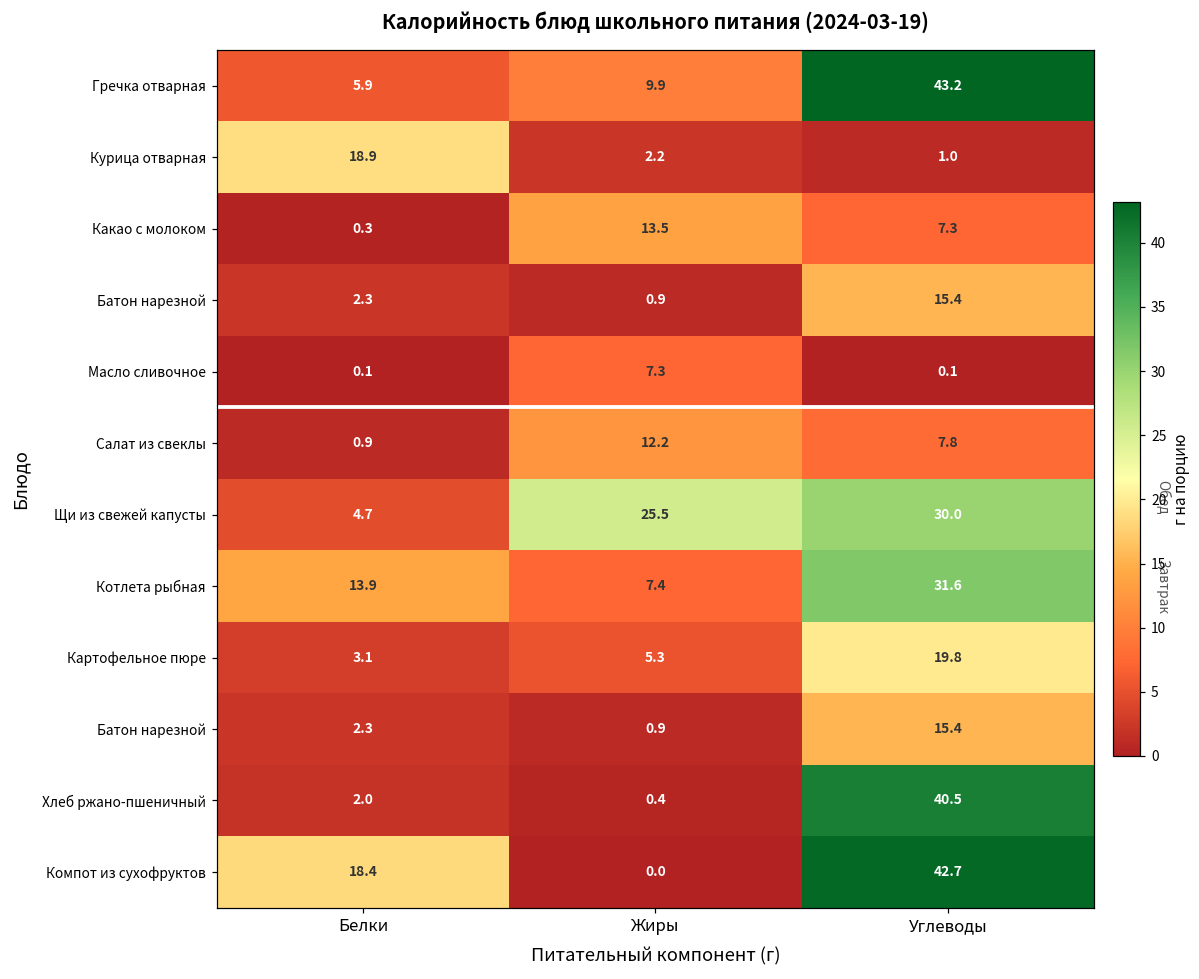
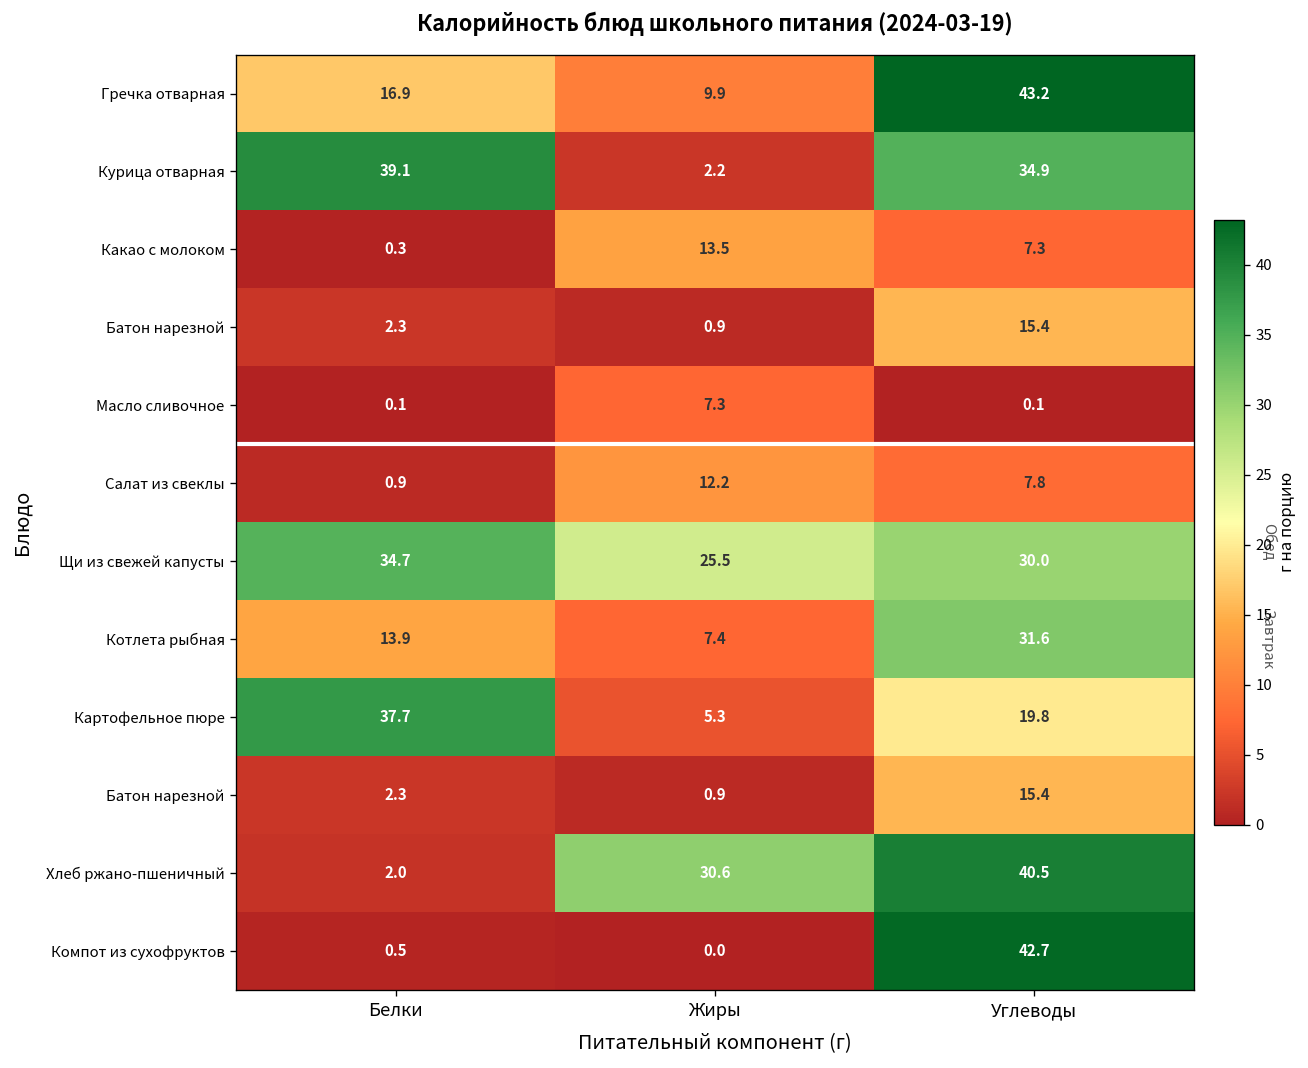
Гречка отварная, Белки: 5.9 -> 16.9
Курица отварная, Белки: 18.9 -> 39.1
Курица отварная, Углеводы: 1.0 -> 34.9
Щи из свежей капусты, Белки: 4.7 -> 34.7
Картофельное пюре, Белки: 3.1 -> 37.7
Хлеб ржано-пшеничный, Жиры: 0.4 -> 30.6
Компот из сухофруктов, Белки: 18.4 -> 0.5
